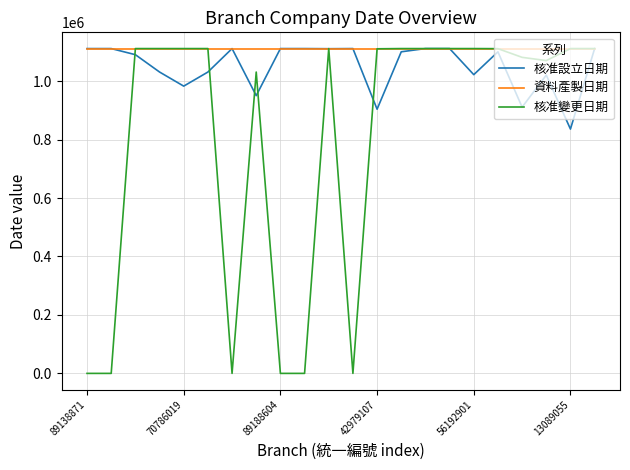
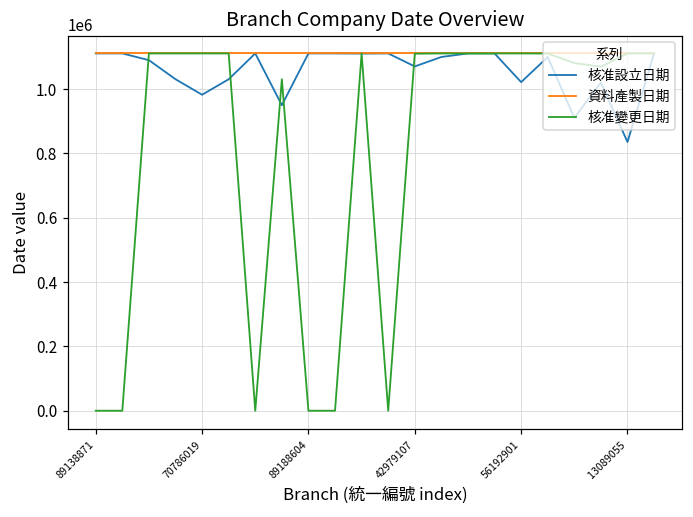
核准設立日期, 42979107: 900000 -> 1070000
